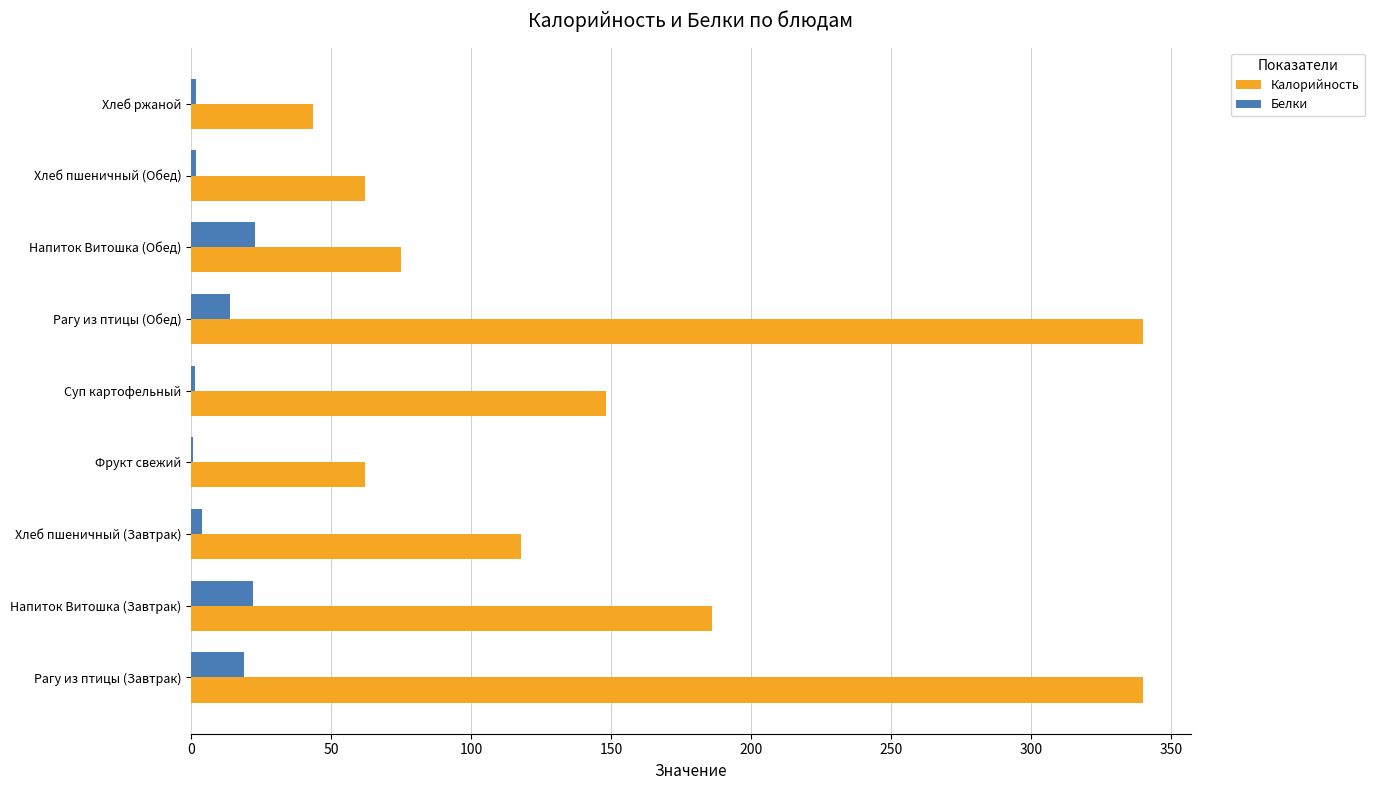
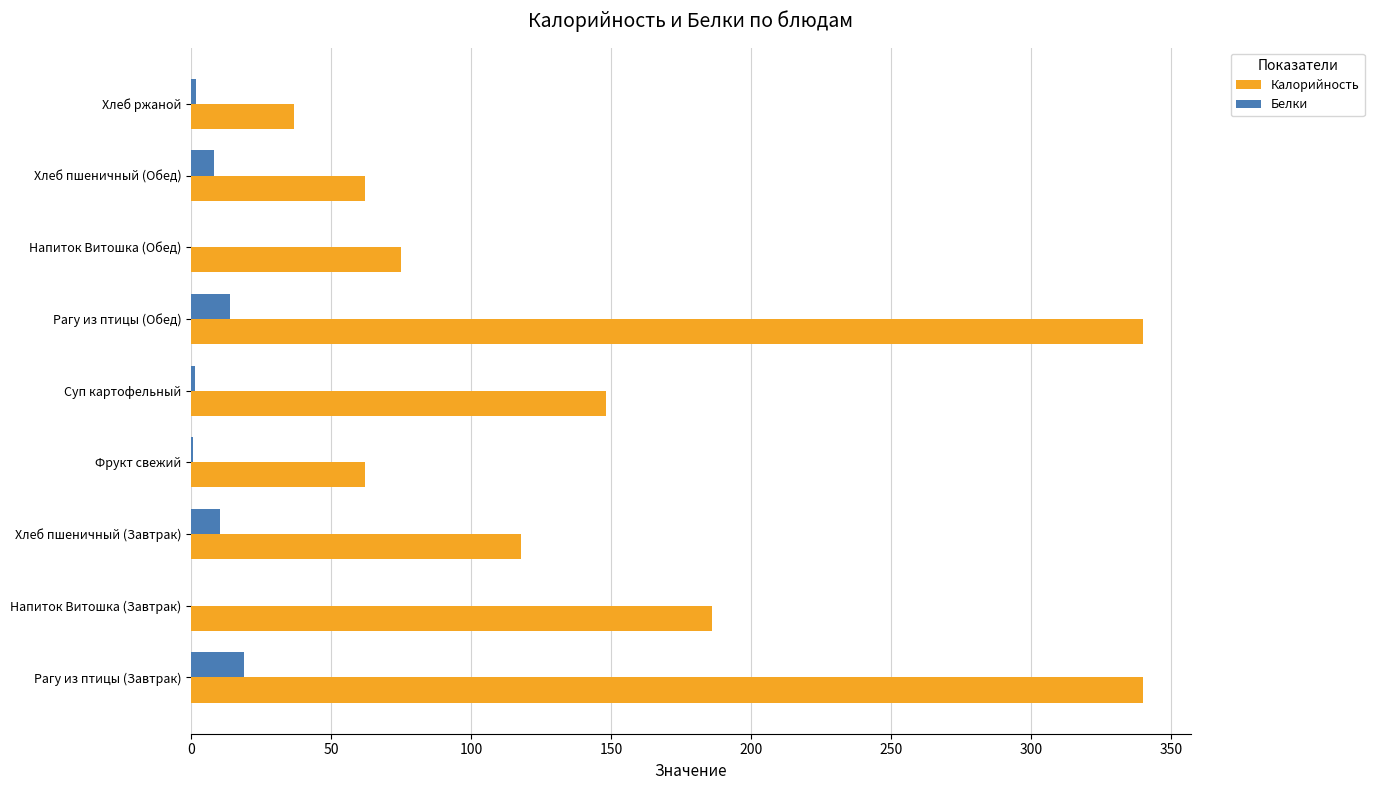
Калорийность, Хлеб ржаной: 44 -> 37
Белки, Хлеб пшеничный (Обед): 2 -> 8
Белки, Напиток Витошка (Обед): 23 -> 0
Белки, Хлеб пшеничный (Завтрак): 4 -> 10
Белки, Напиток Витошка (Завтрак): 22 -> 0
